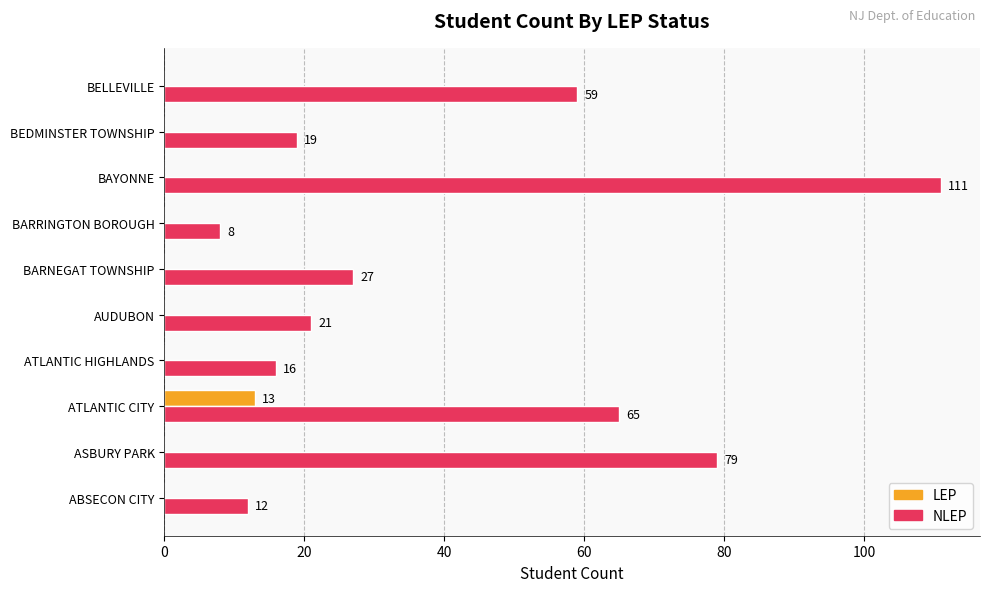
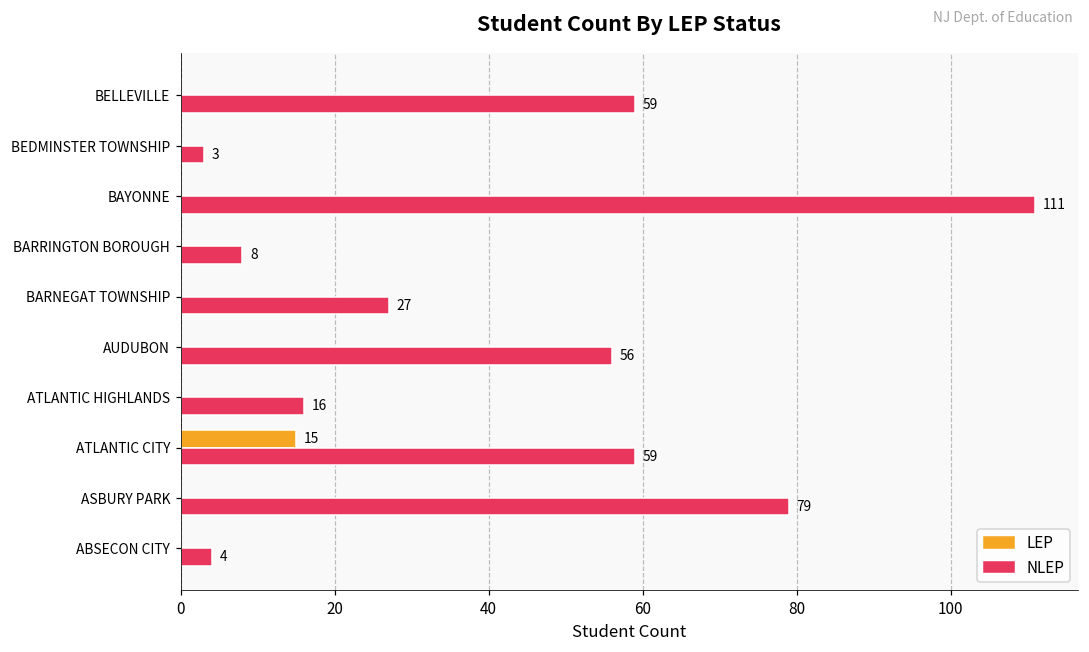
NLEP, BEDMINSTER TOWNSHIP: 19 -> 3
NLEP, AUDUBON: 21 -> 56
LEP, ATLANTIC CITY: 13 -> 15
NLEP, ATLANTIC CITY: 65 -> 59
NLEP, ABSECON CITY: 12 -> 4
